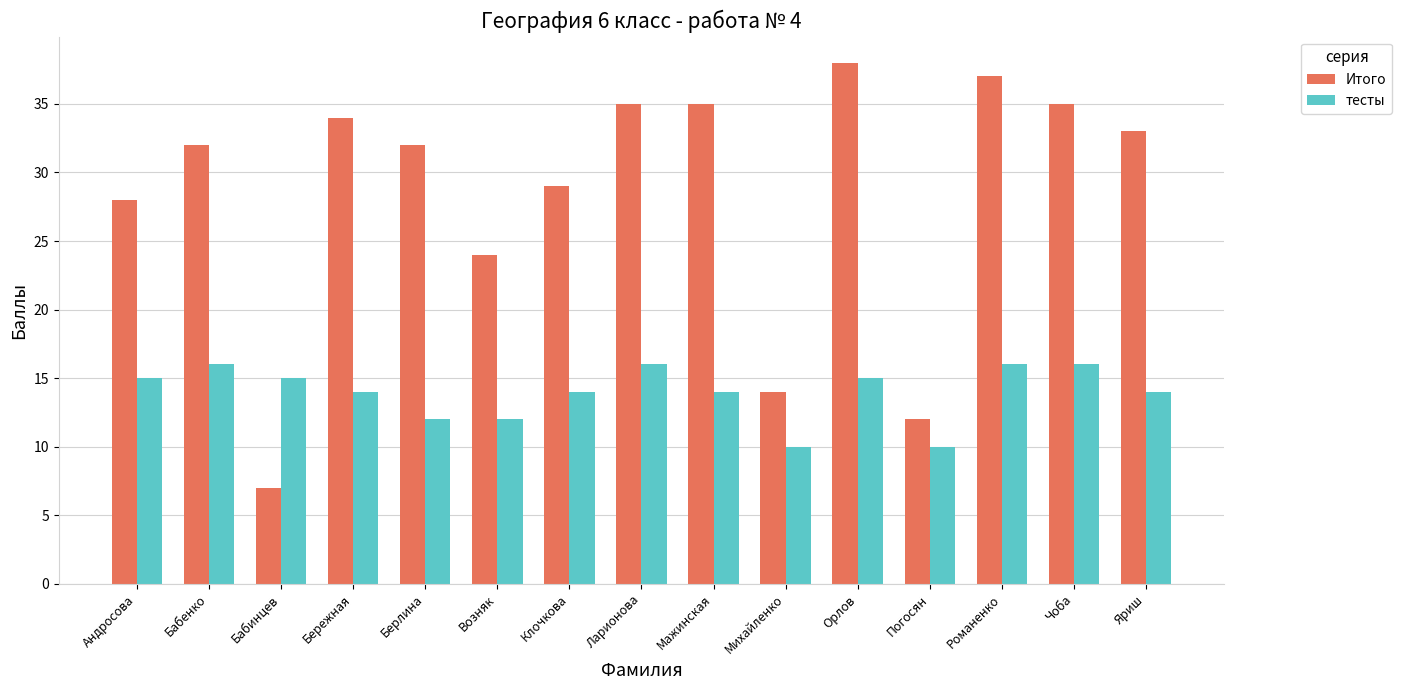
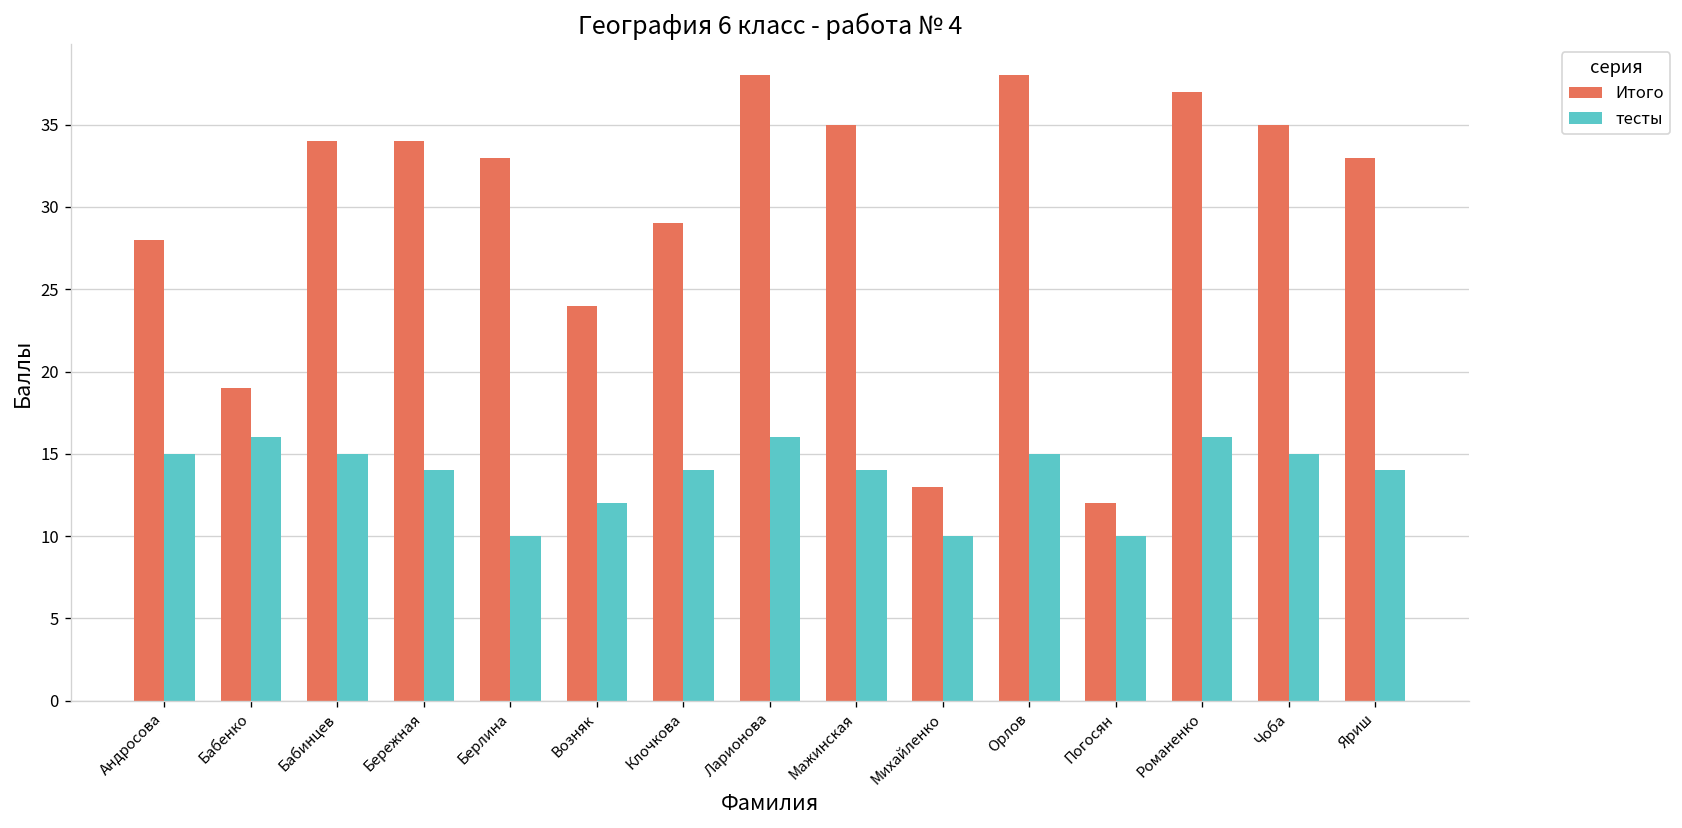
Итого, Бабенко: 32 -> 19
Итого, Бабинцев: 7 -> 34
Итого, Берлина: 32 -> 33
тесты, Берлина: 12 -> 10
Итого, Ларионова: 35 -> 38
Итого, Михайленко: 14 -> 13
тесты, Чоба: 16 -> 15
